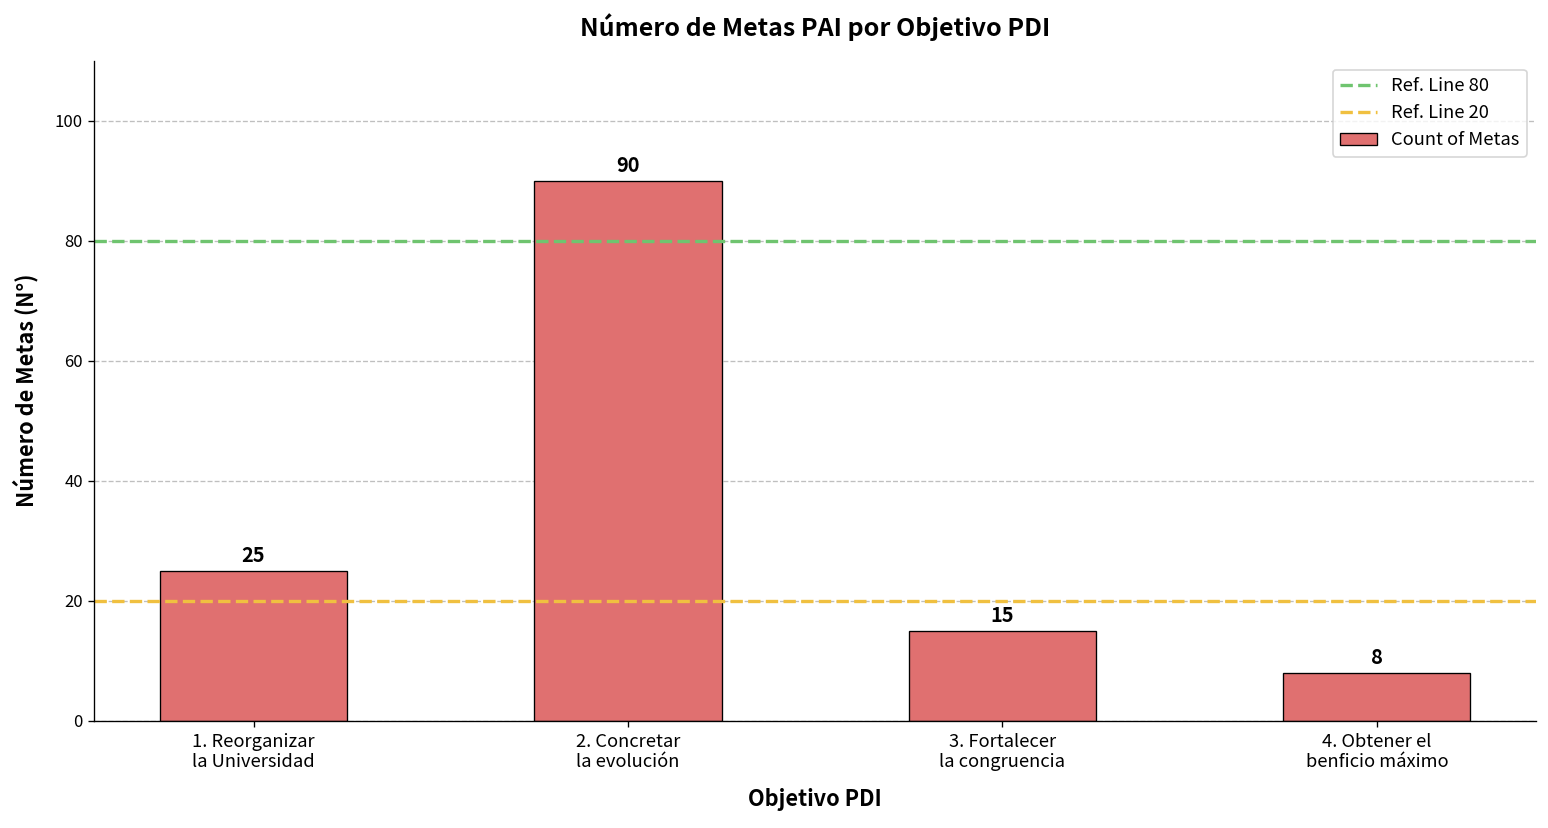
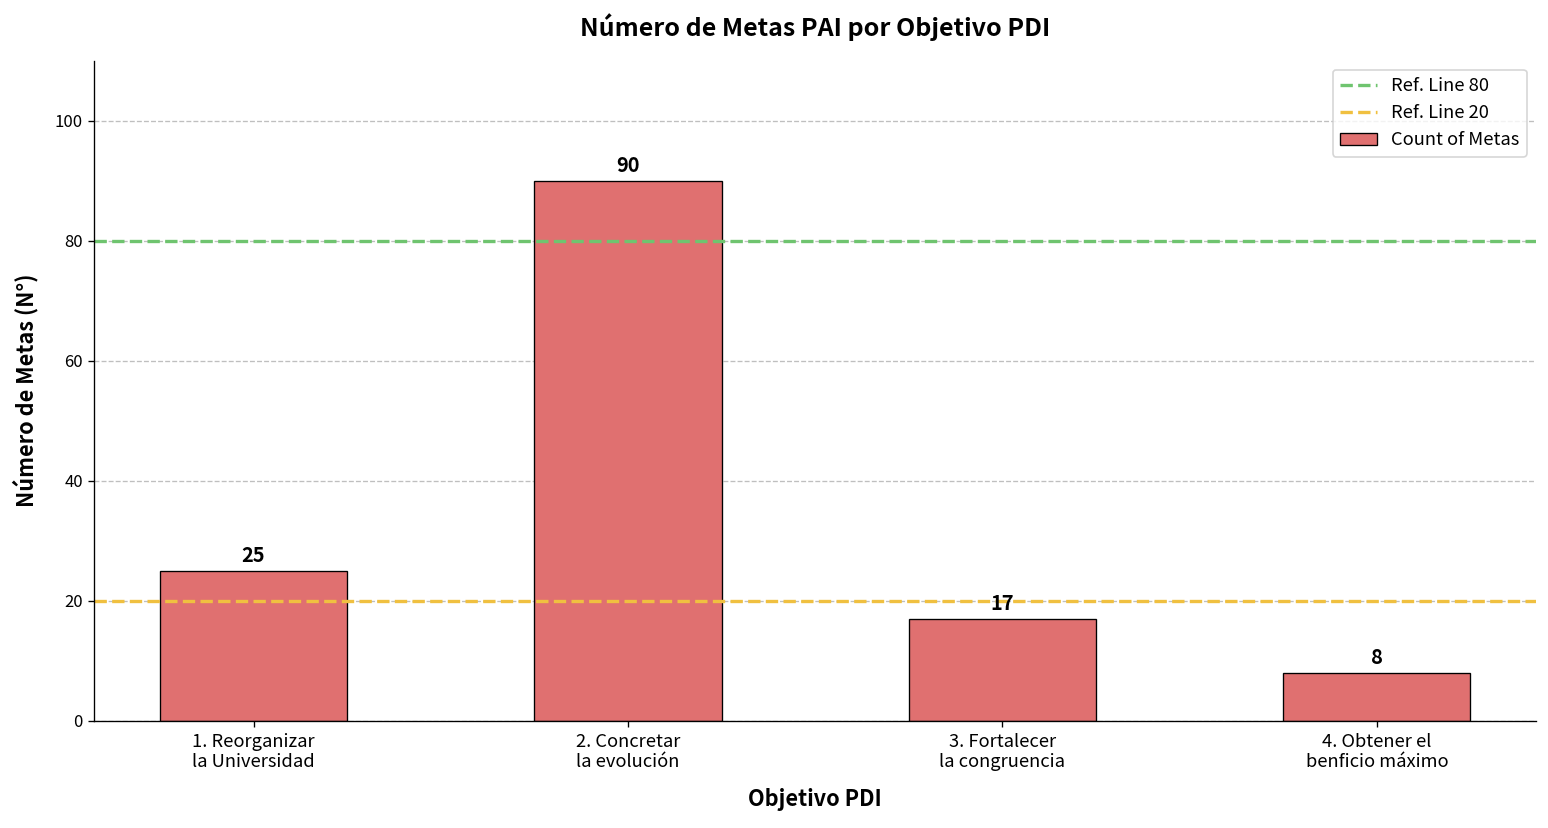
3. Fortalecer la congruencia: 15 -> 17
